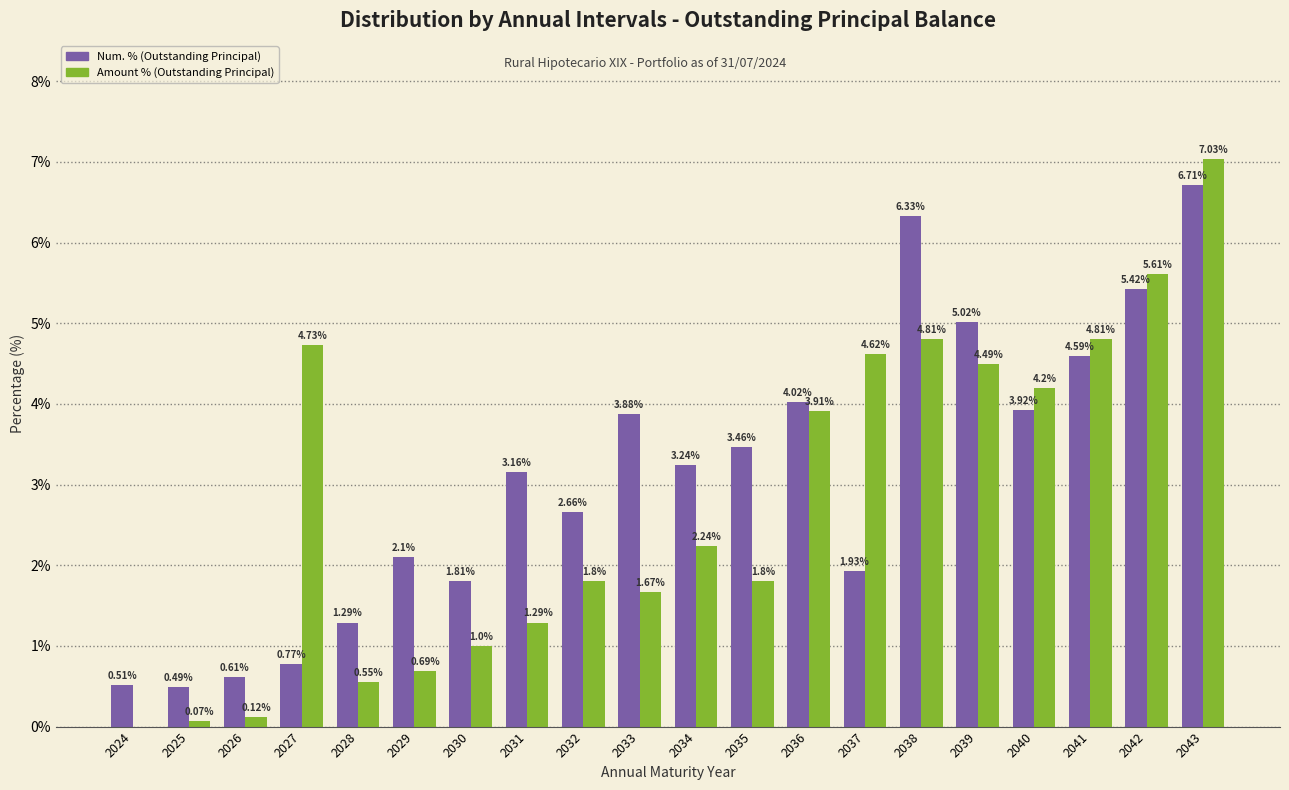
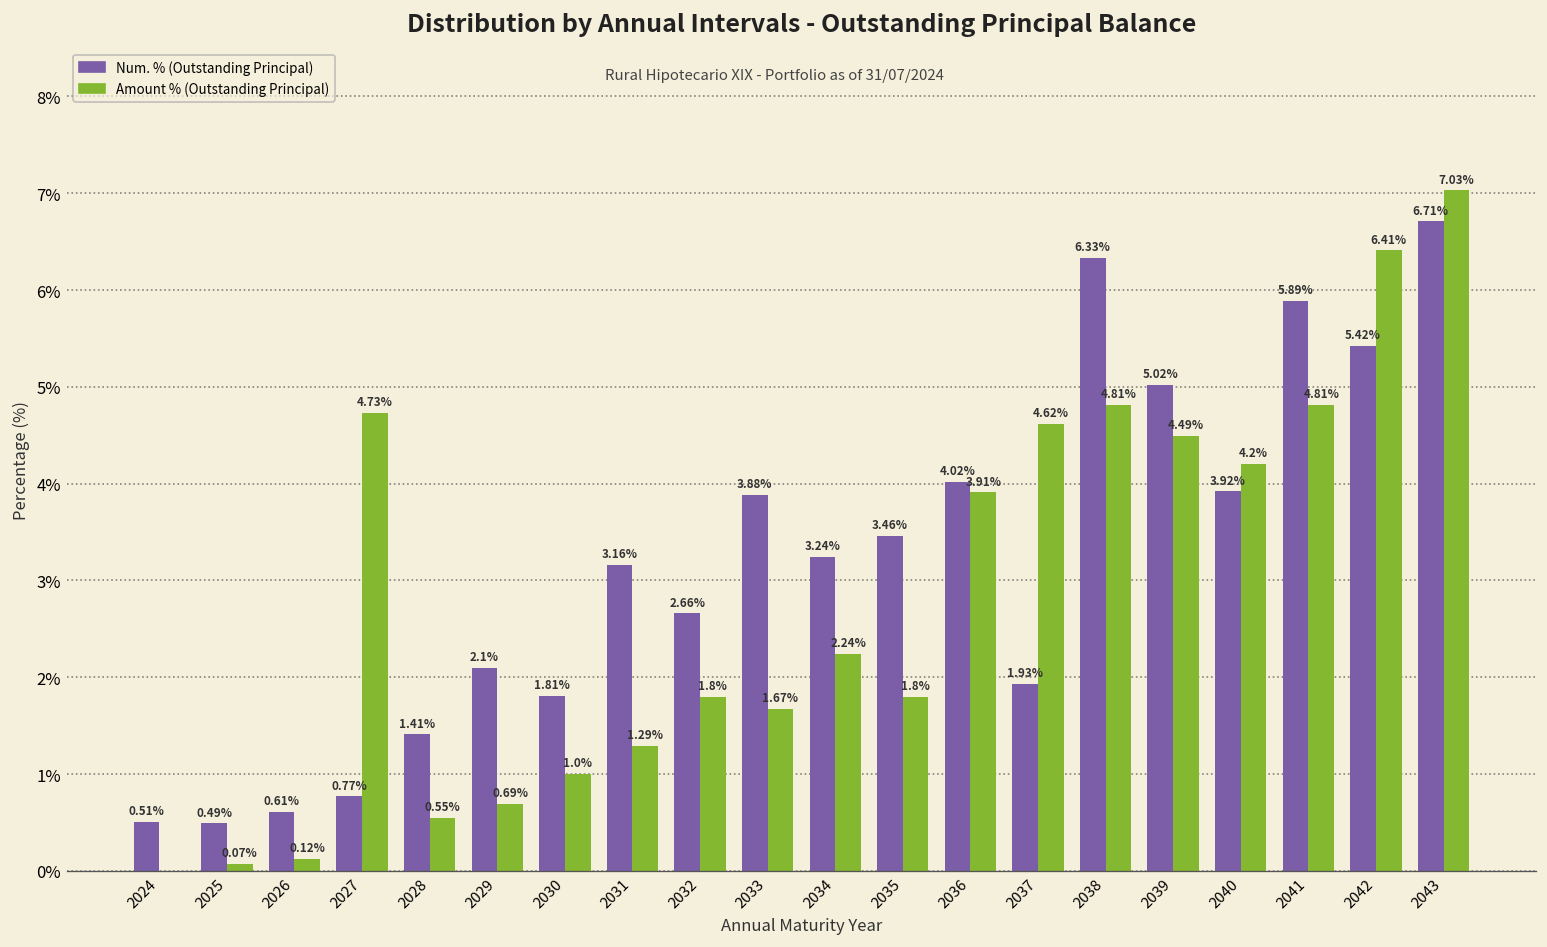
Num. % (Outstanding Principal), 2028: 1.29% -> 1.41%
Num. % (Outstanding Principal), 2041: 4.59% -> 5.89%
Amount % (Outstanding Principal), 2042: 5.61% -> 6.41%
